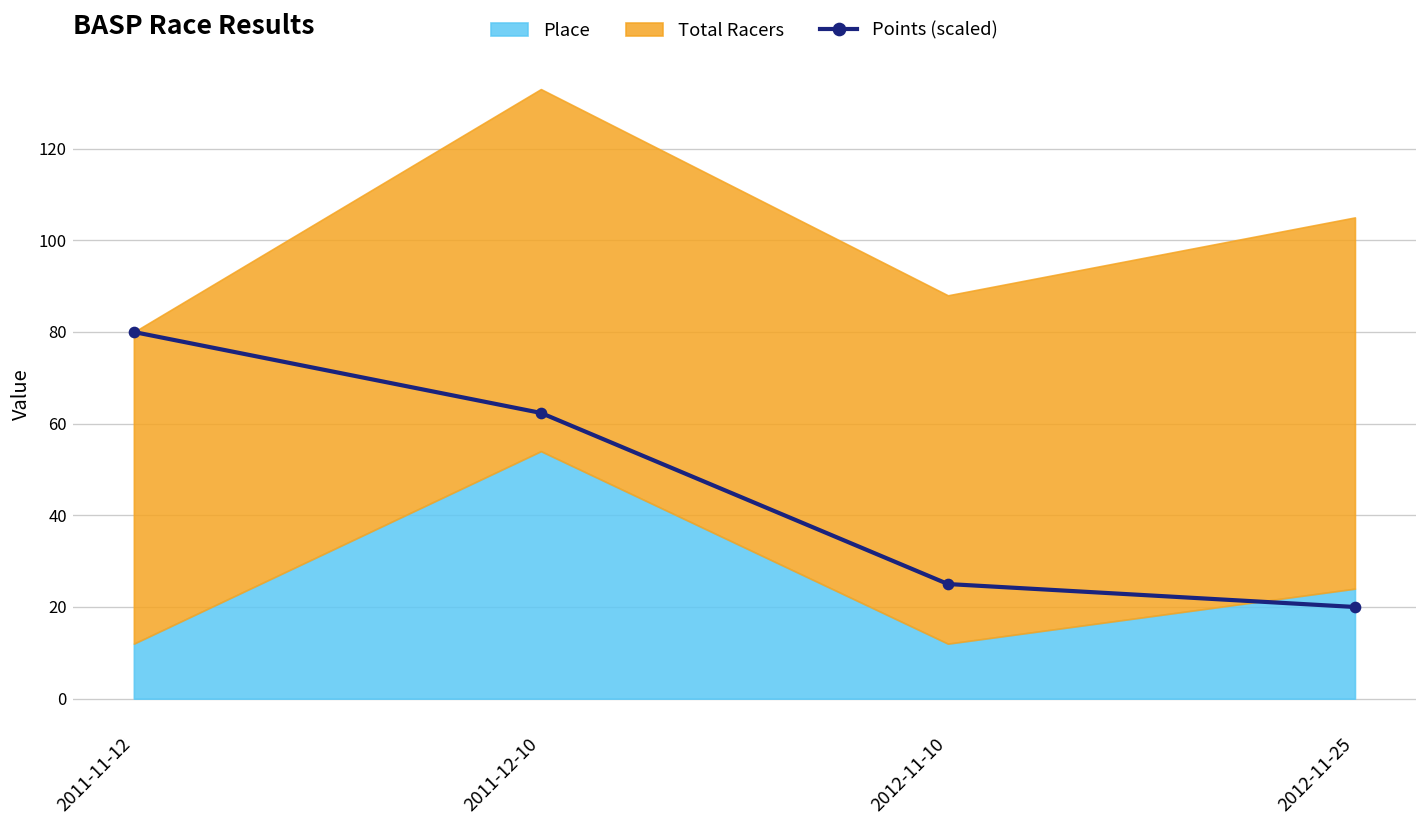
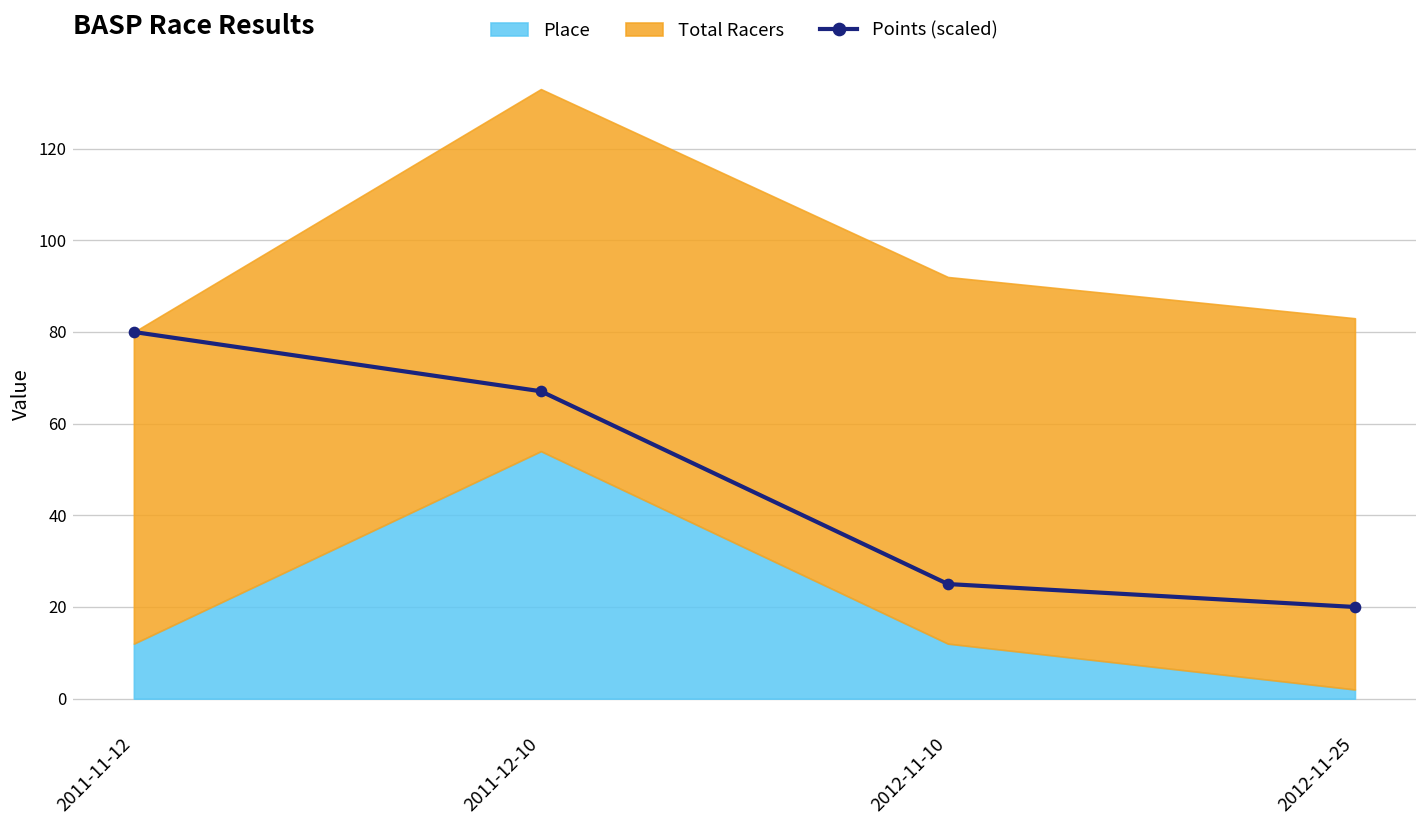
Points (scaled), 2011-12-10: 62 -> 67
Total Racers, 2012-11-10: 76 -> 80
Place, 2012-11-25: 24 -> 2
